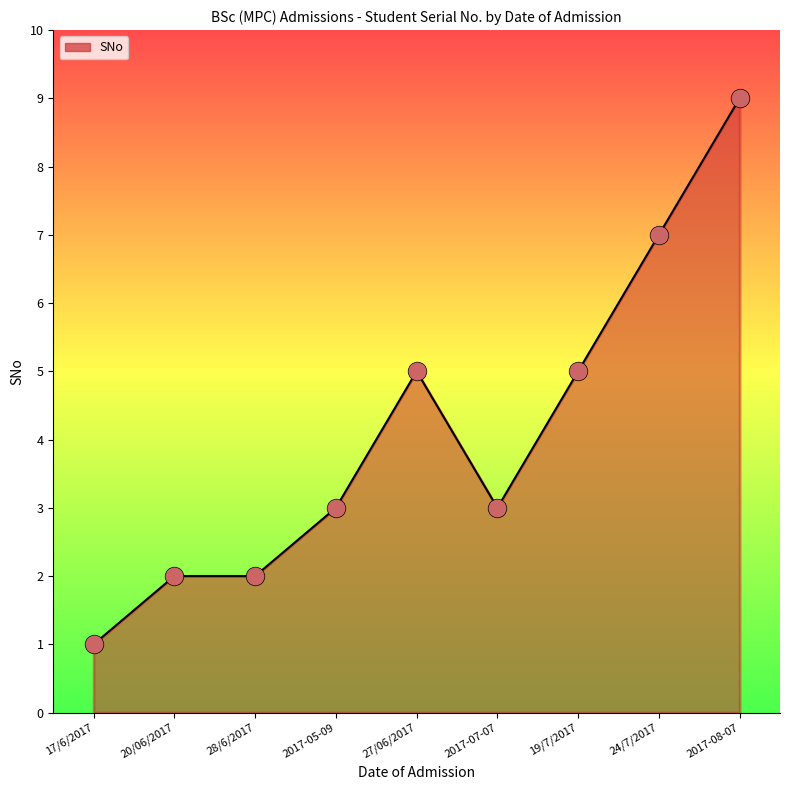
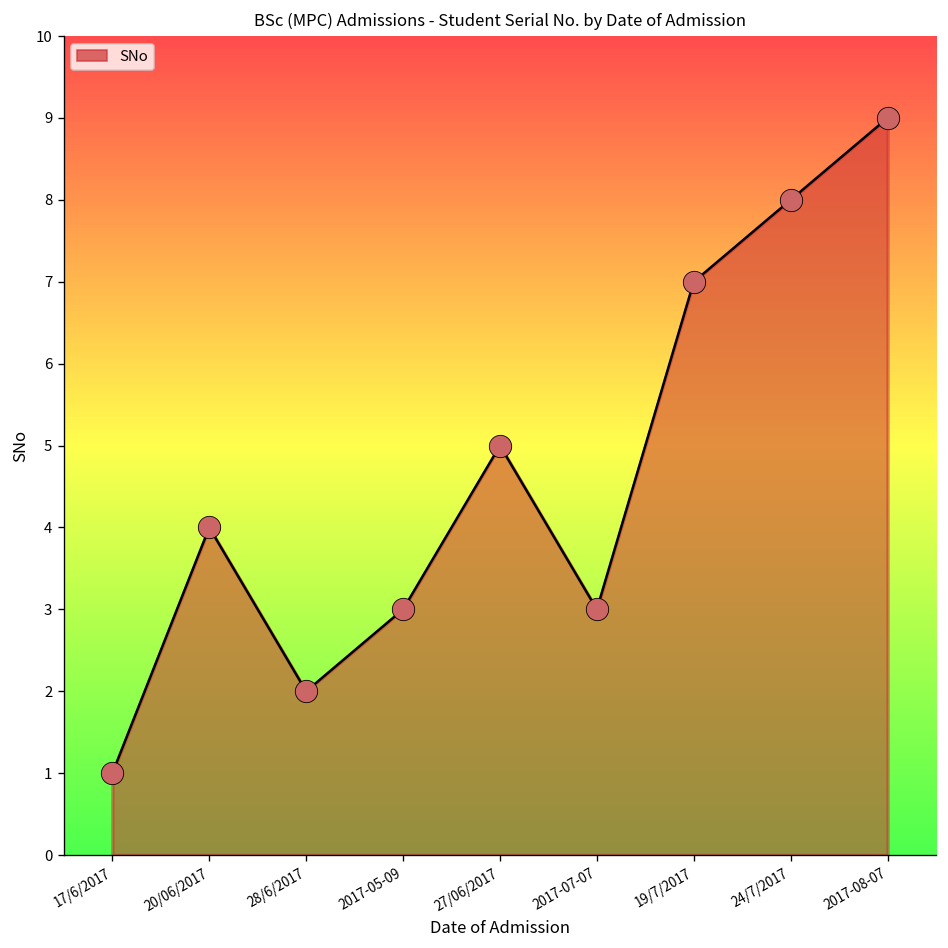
20/06/2017: 2 -> 4
19/7/2017: 5 -> 7
24/7/2017: 7 -> 8
